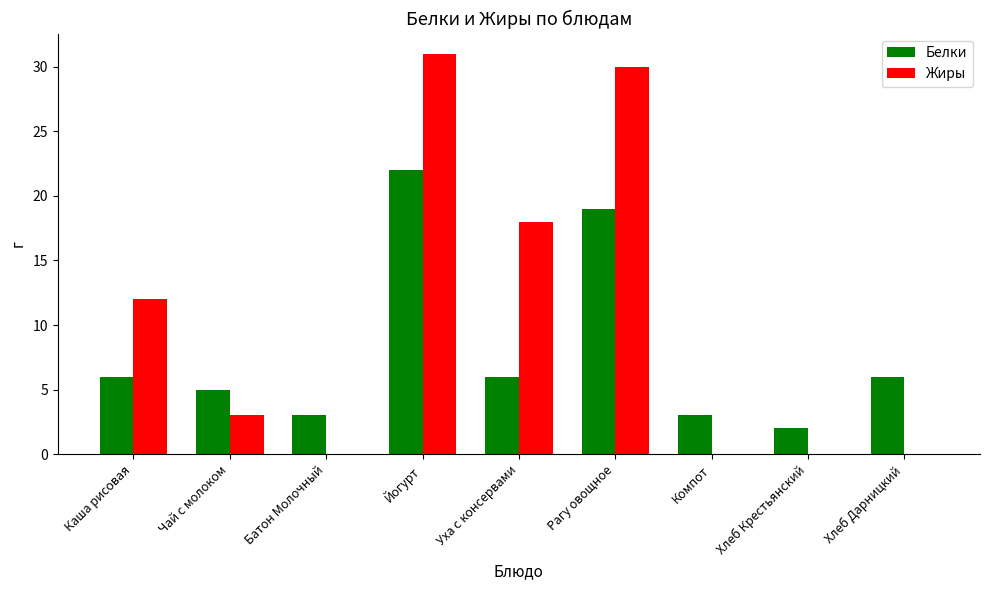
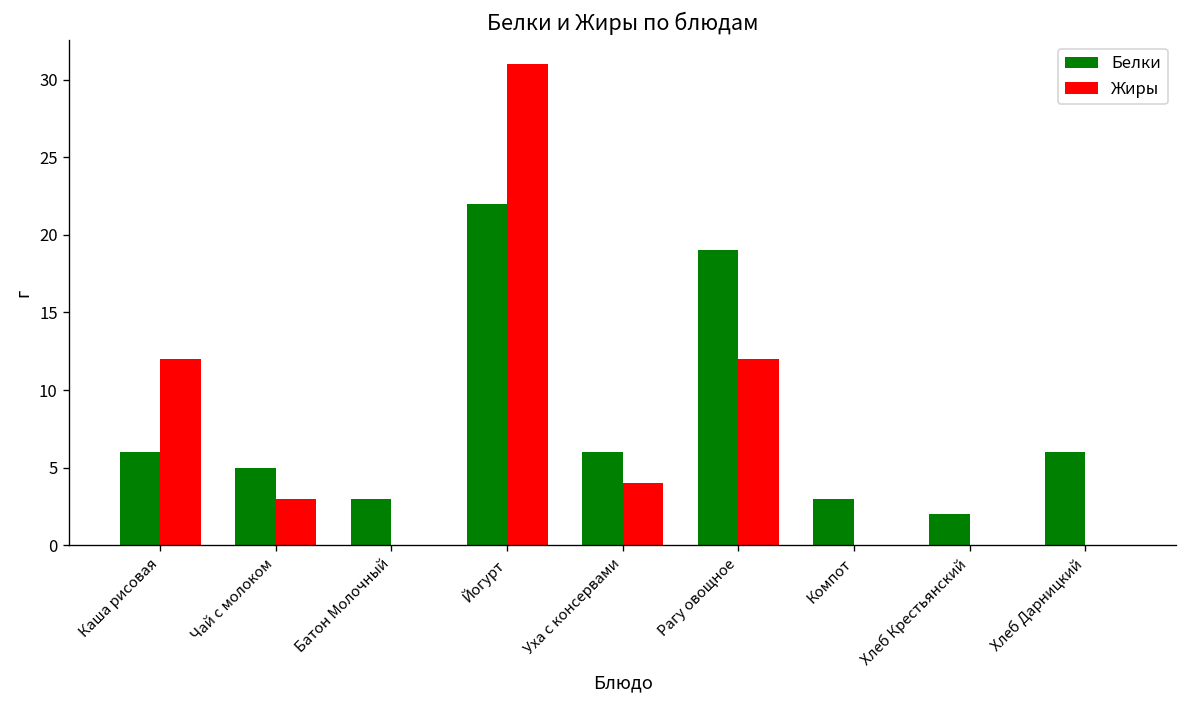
Жиры, Уха с консервами: 18 -> 4
Жиры, Рагу овощное: 30 -> 12
